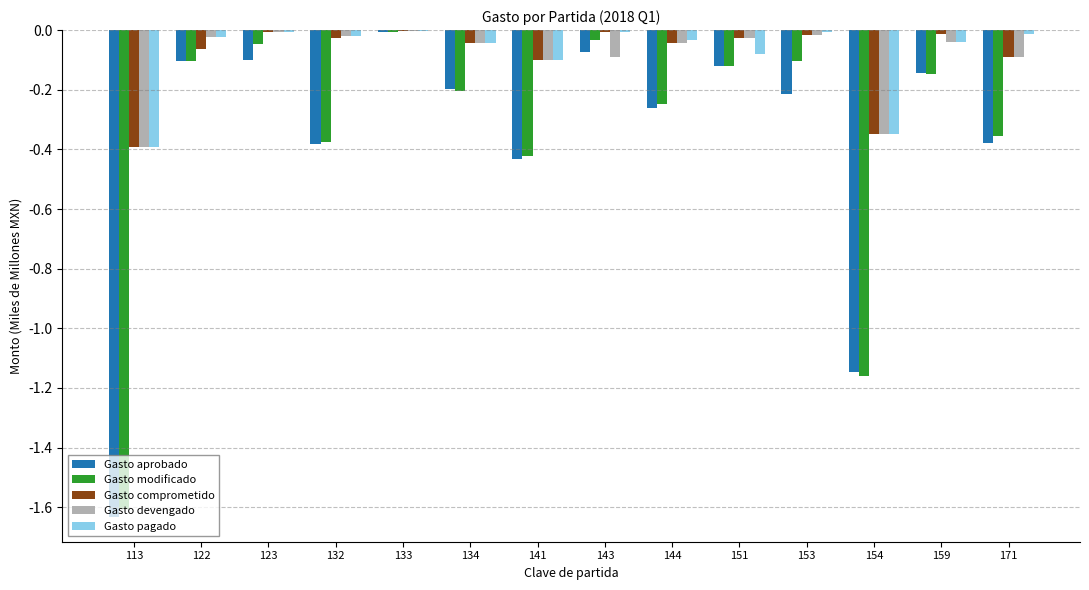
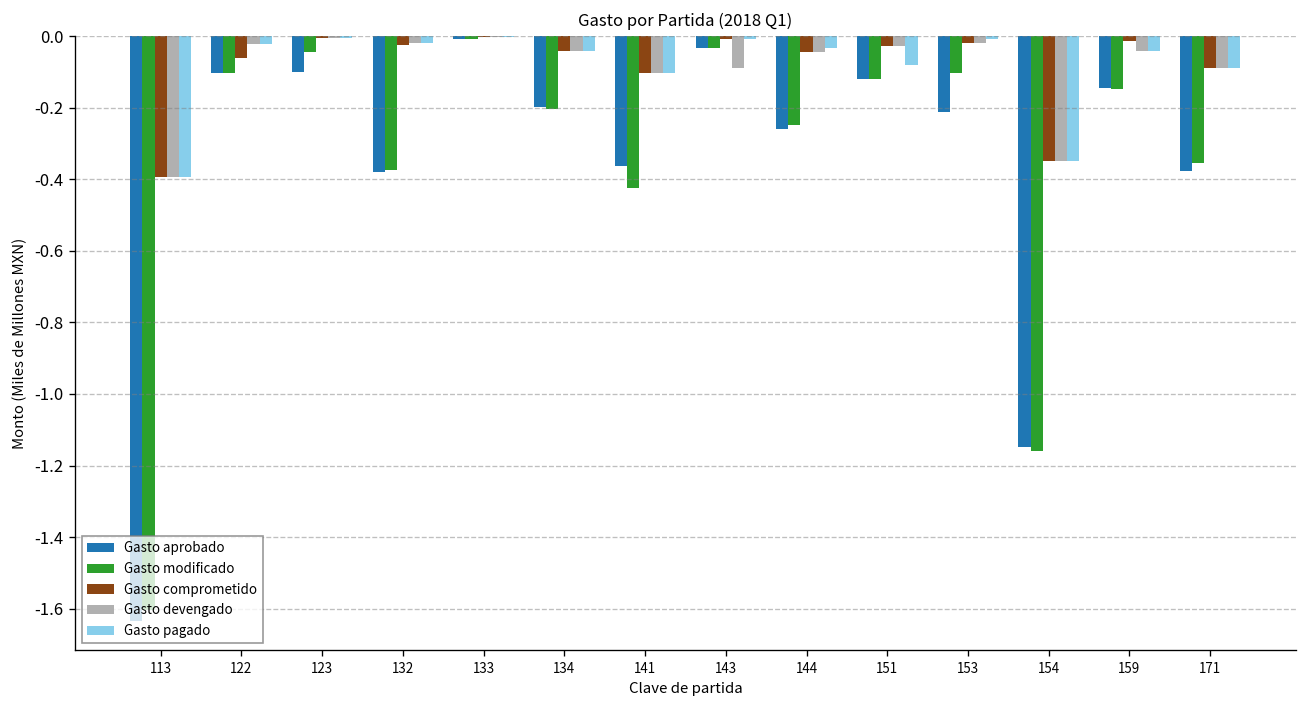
Gasto aprobado, 141: -0.43 -> -0.36
Gasto aprobado, 143: -0.07 -> -0.03
Gasto pagado, 171: -0.01 -> -0.09
